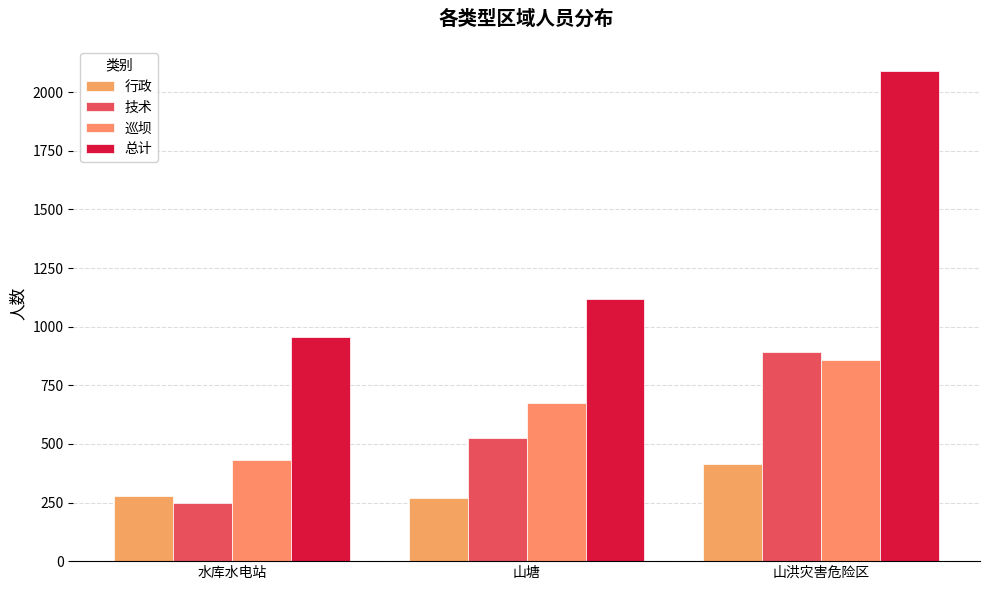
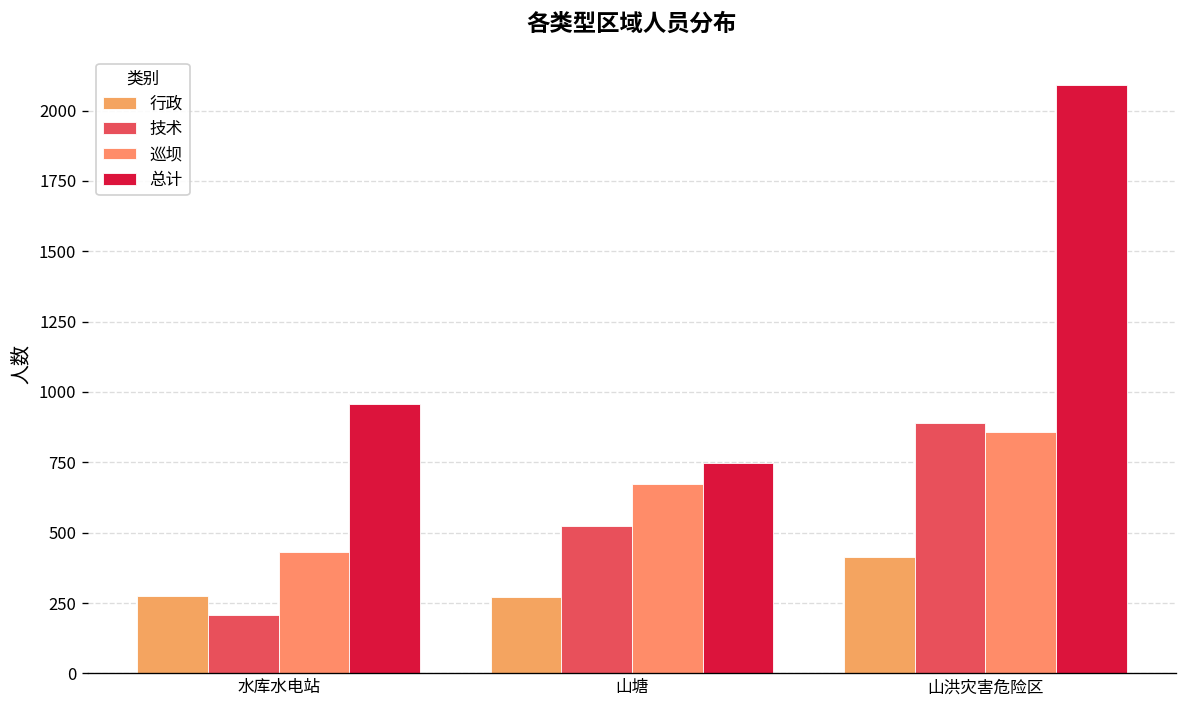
技术, 水库水电站: 250 -> 210
总计, 山塘: 1120 -> 750
